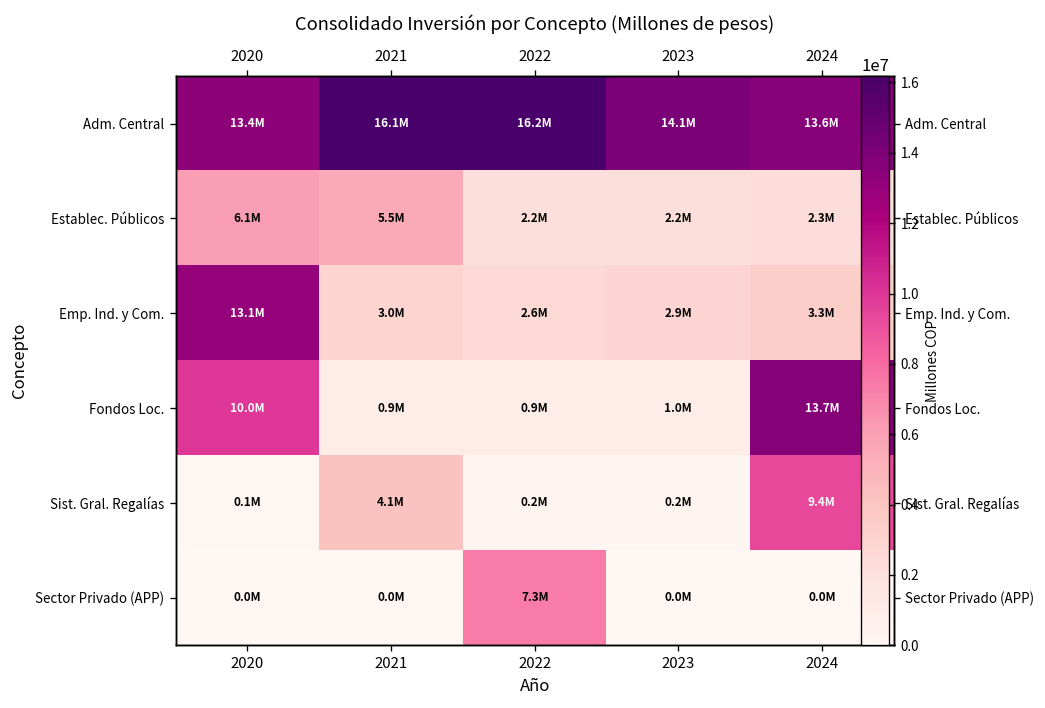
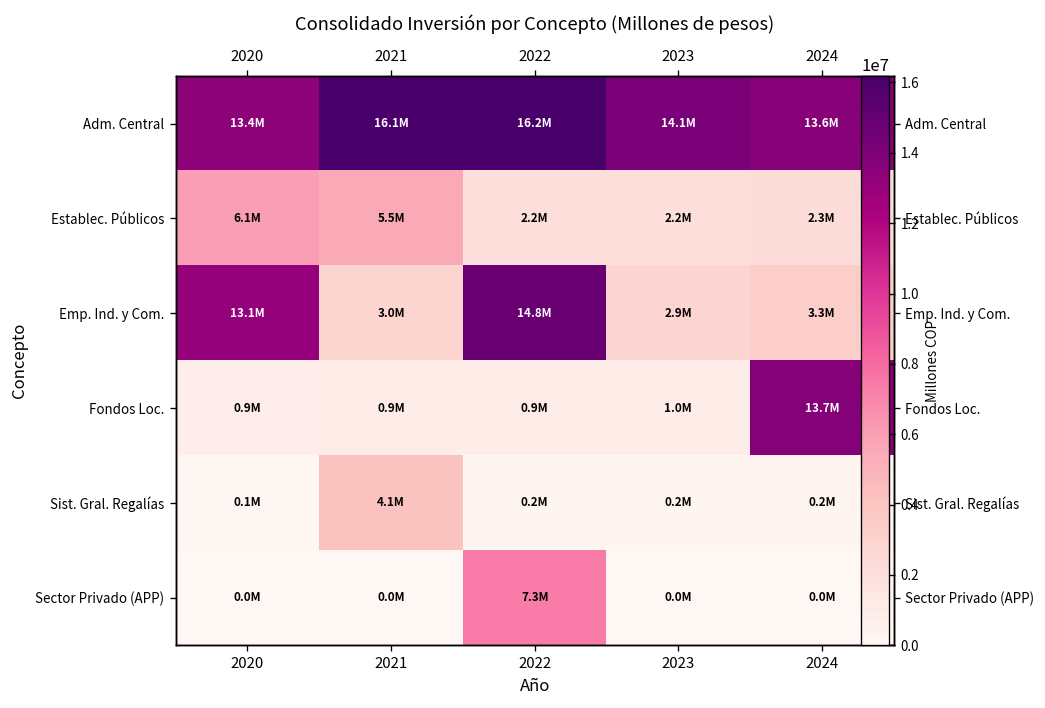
Emp. Ind. y Com., 2022: 2.6M -> 14.8M
Fondos Loc., 2020: 10.0M -> 0.9M
Sist. Gral. Regalías, 2024: 9.4M -> 0.2M
